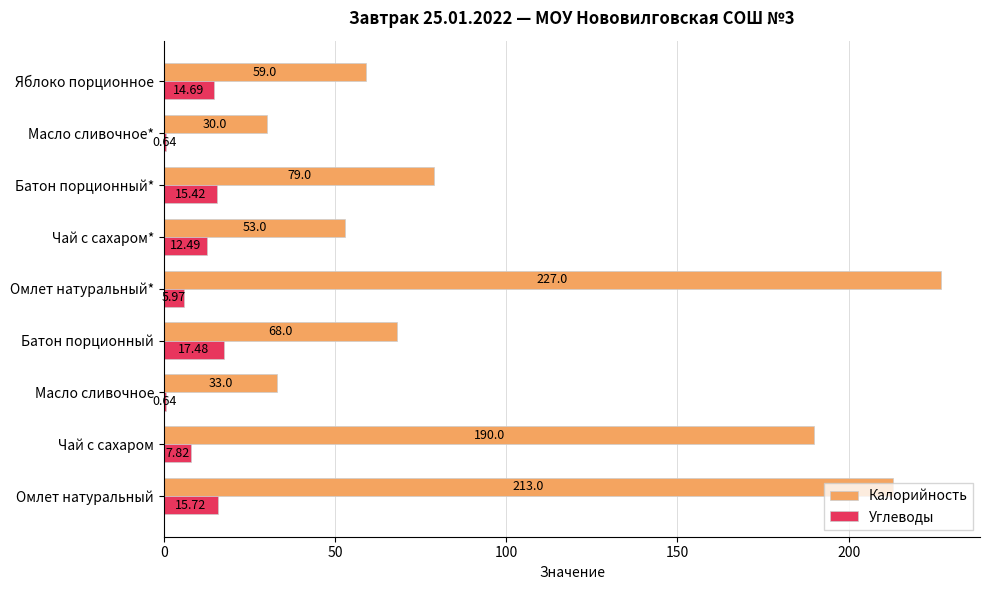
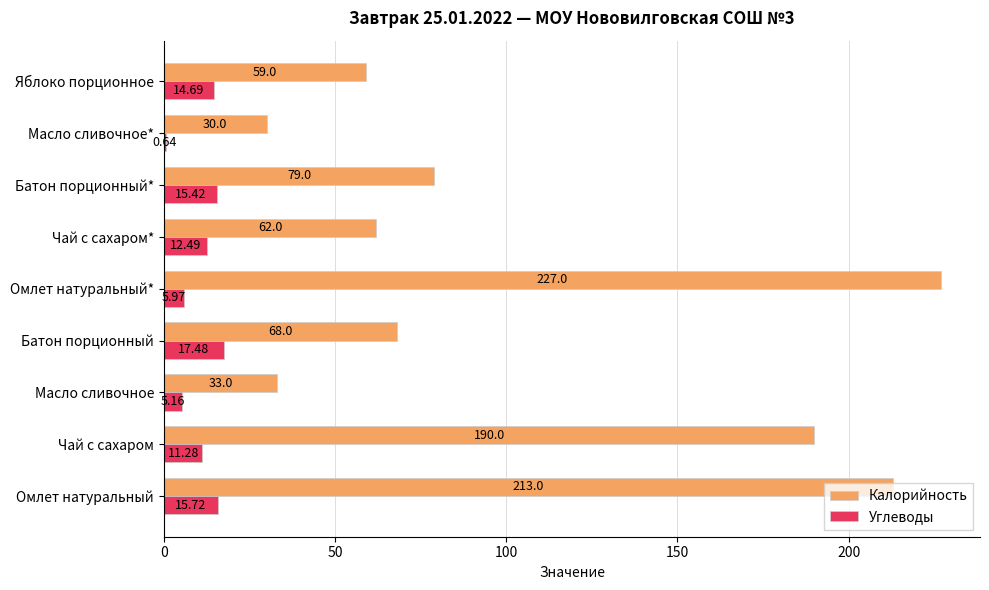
Калорийность, Чай с сахаром*: 53.0 -> 62.0
Углеводы, Масло сливочное: 0.64 -> 5.16
Углеводы, Чай с сахаром: 7.82 -> 11.28
